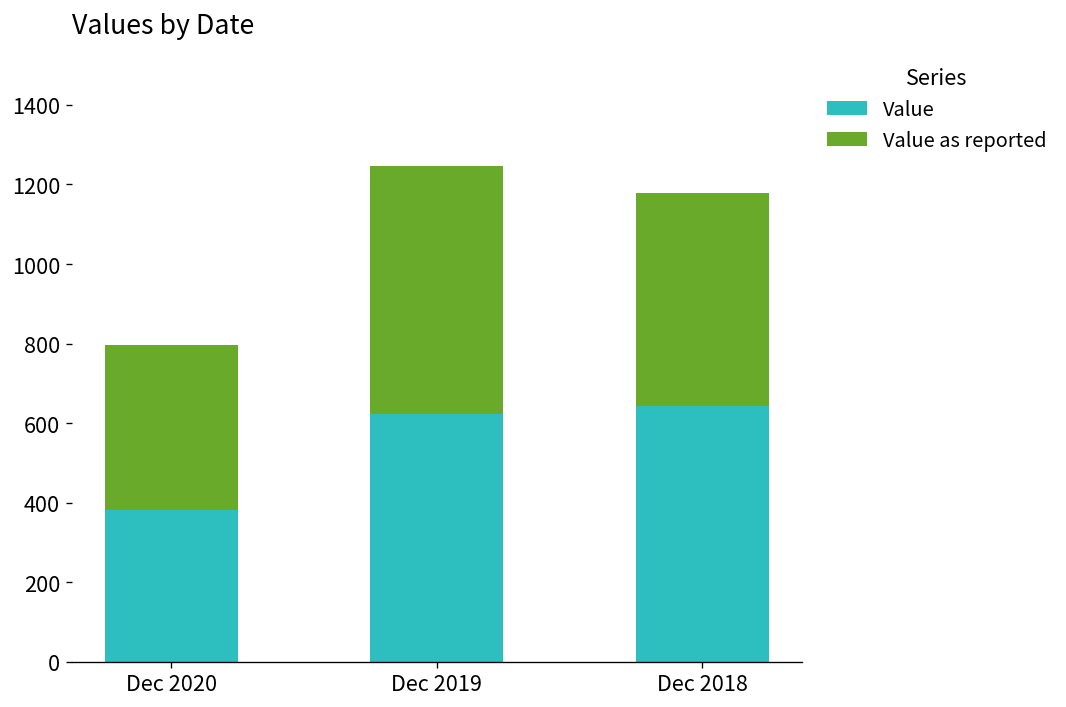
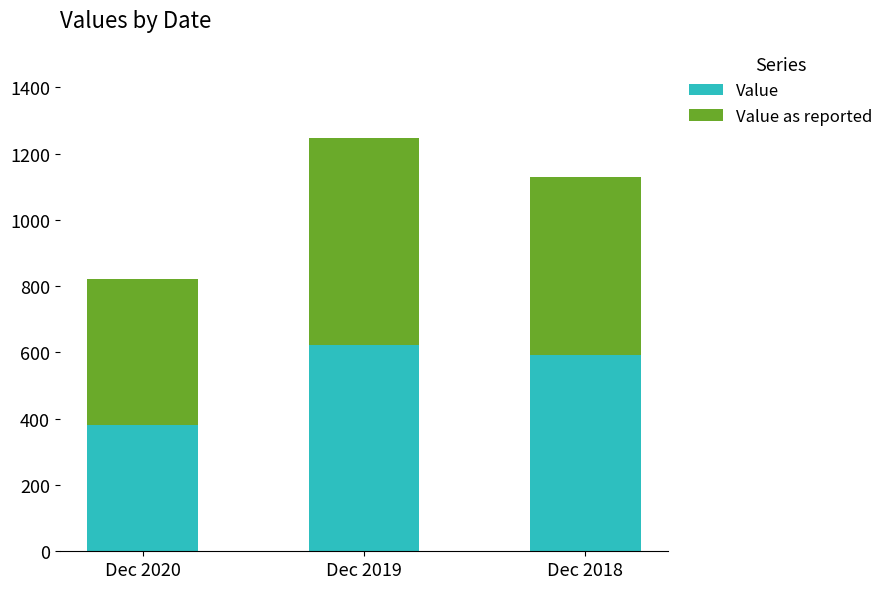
Value as reported, Dec 2020: 410 -> 440
Value, Dec 2018: 640 -> 590
